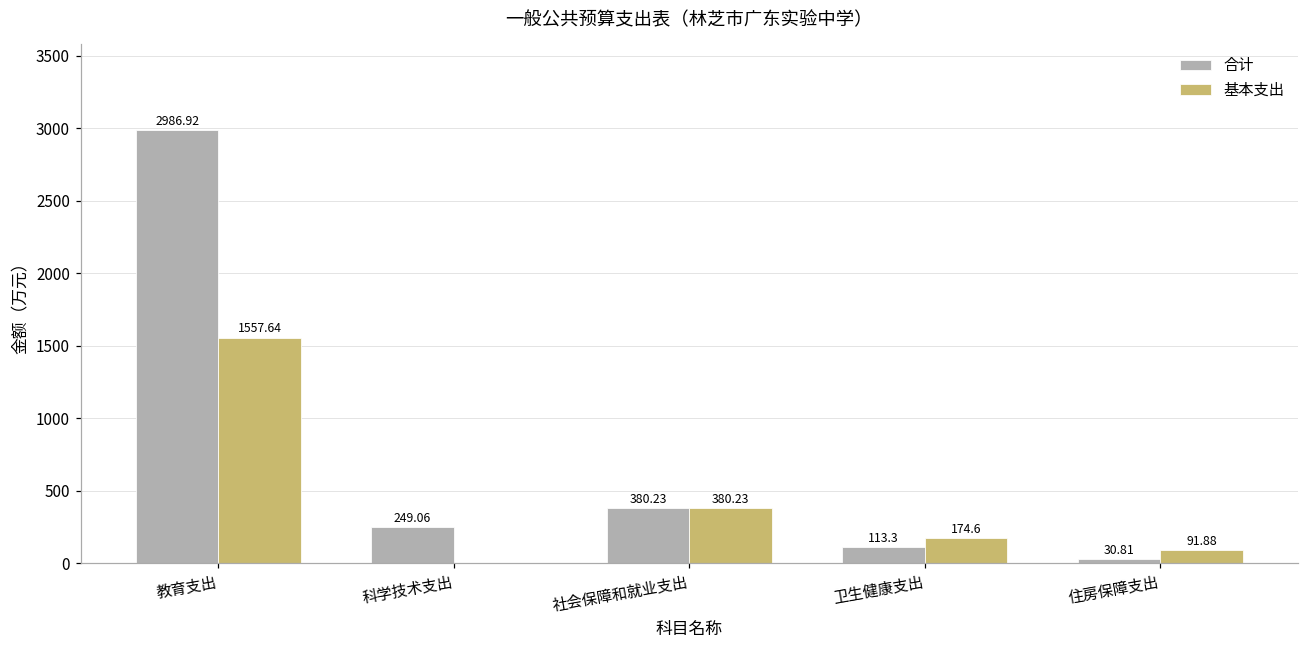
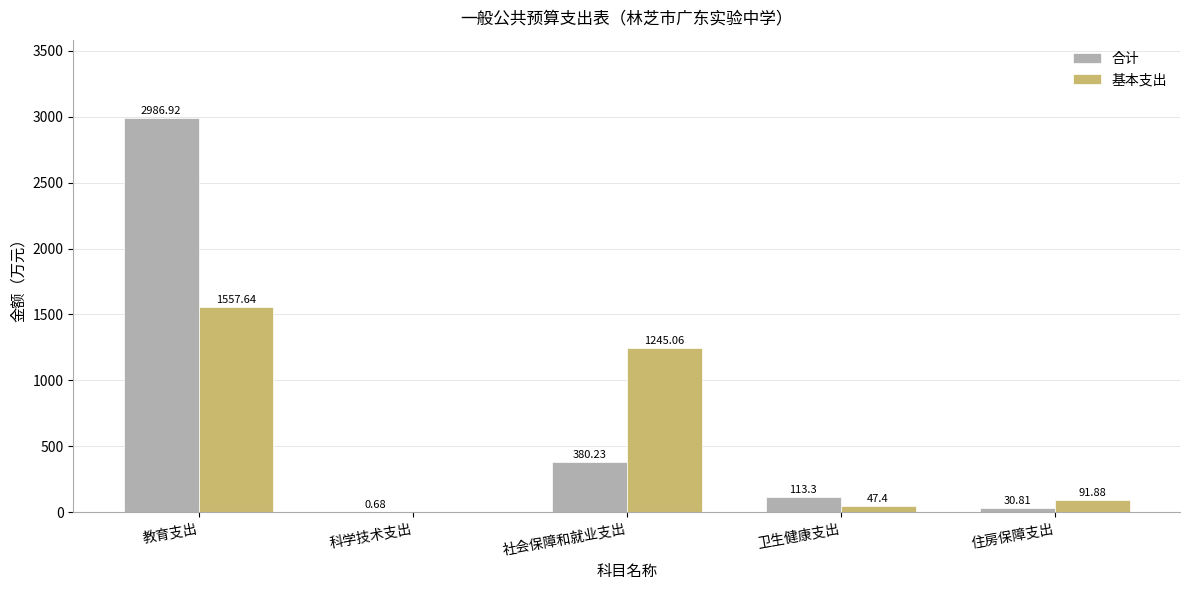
合计, 科学技术支出: 249.06 -> 0.68
基本支出, 社会保障和就业支出: 380.23 -> 1245.06
基本支出, 卫生健康支出: 174.6 -> 47.4
